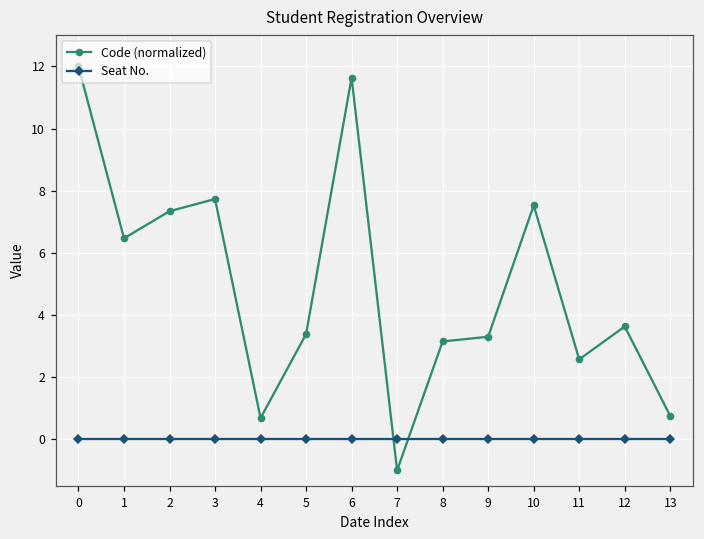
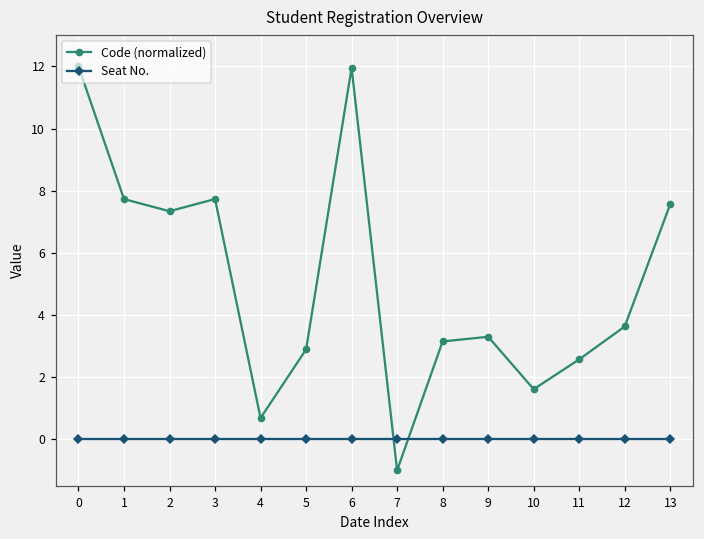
Code (normalized), 1: 6.5 -> 7.7
Code (normalized), 5: 3.4 -> 2.9
Code (normalized), 6: 11.6 -> 12.0
Code (normalized), 10: 7.5 -> 1.6
Code (normalized), 13: 0.8 -> 7.6
